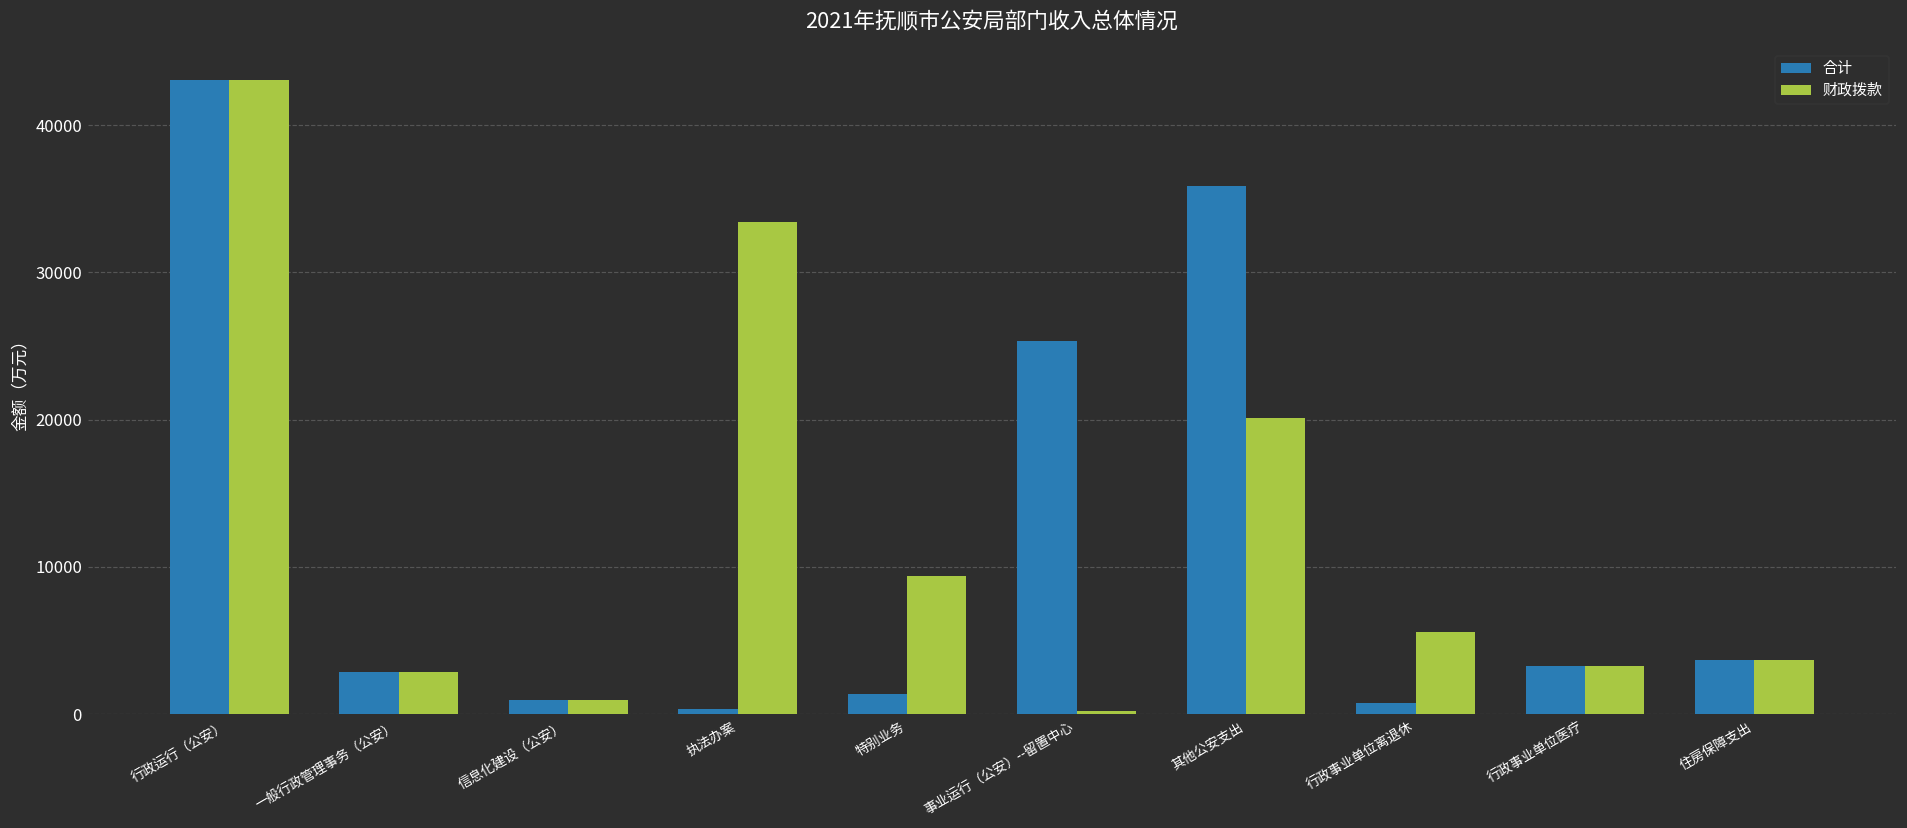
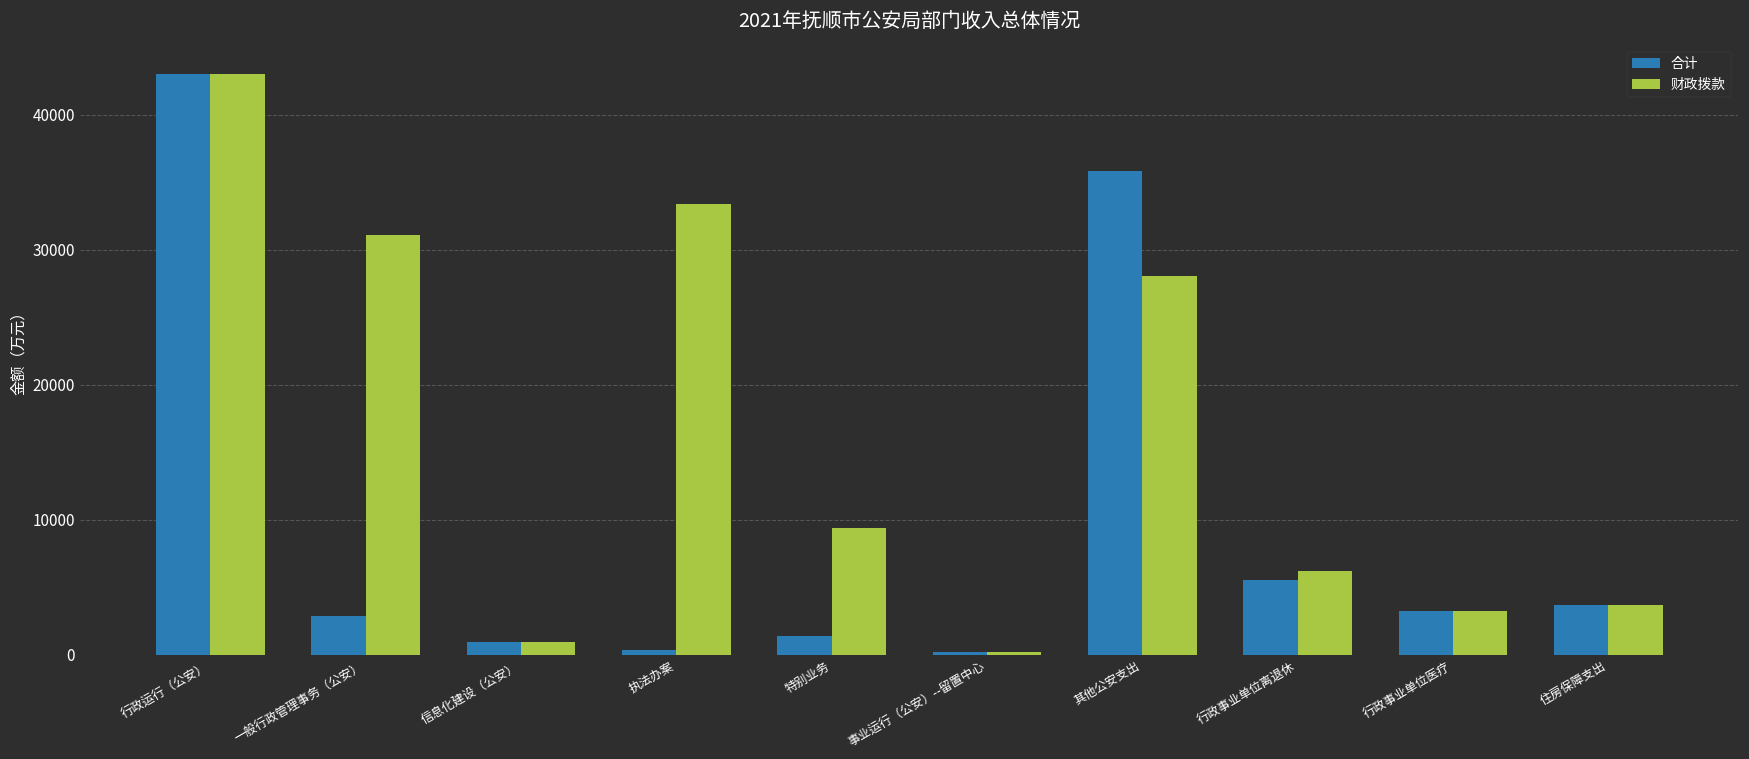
财政拨款, 一般行政管理事务（公安）: 2900 -> 31100
合计, 事业运行（公安）--留置中心: 25300 -> 200
财政拨款, 其他公安支出: 20100 -> 28000
合计, 行政事业单位离退休: 800 -> 5600
财政拨款, 行政事业单位离退休: 5600 -> 6200
